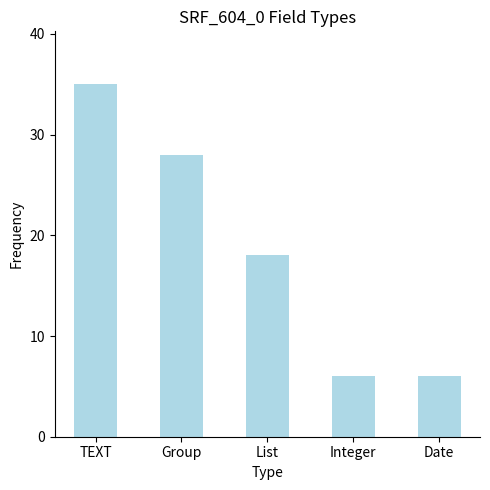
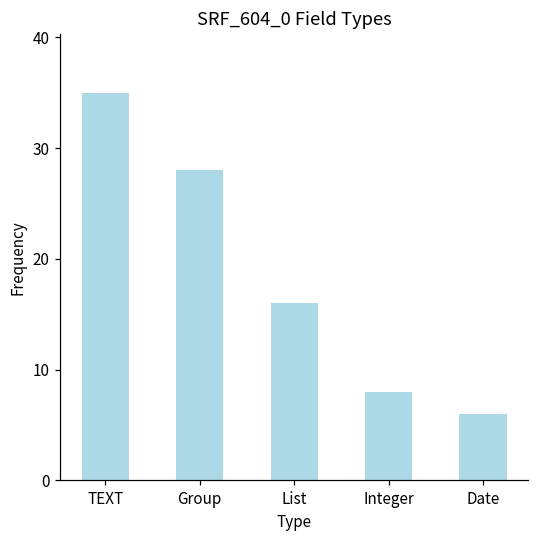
List: 18 -> 16
Integer: 6 -> 8
